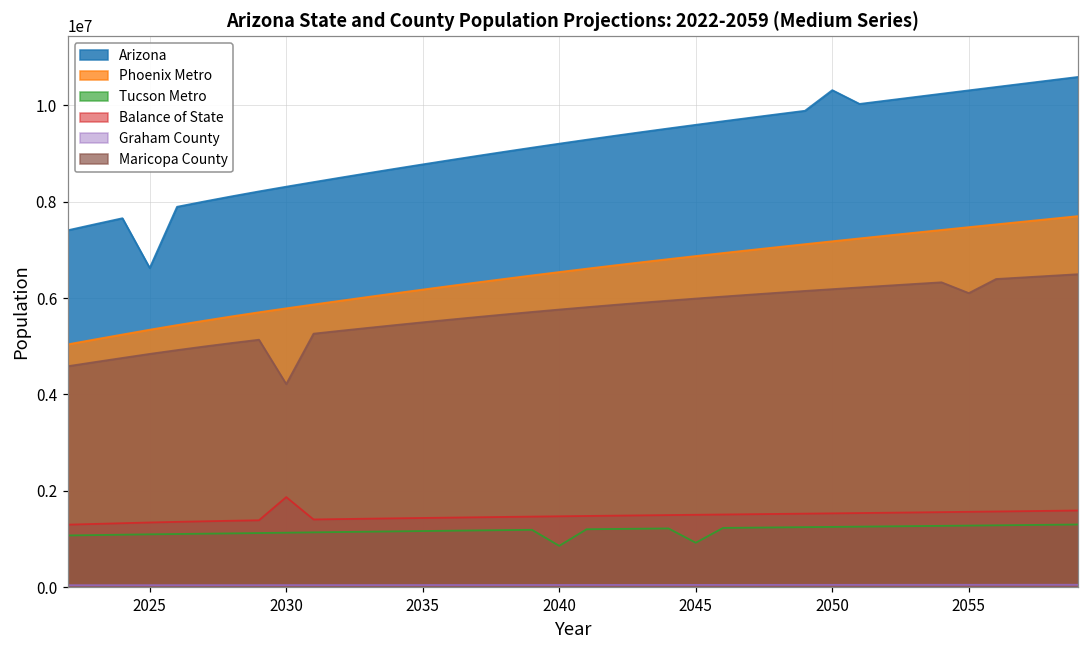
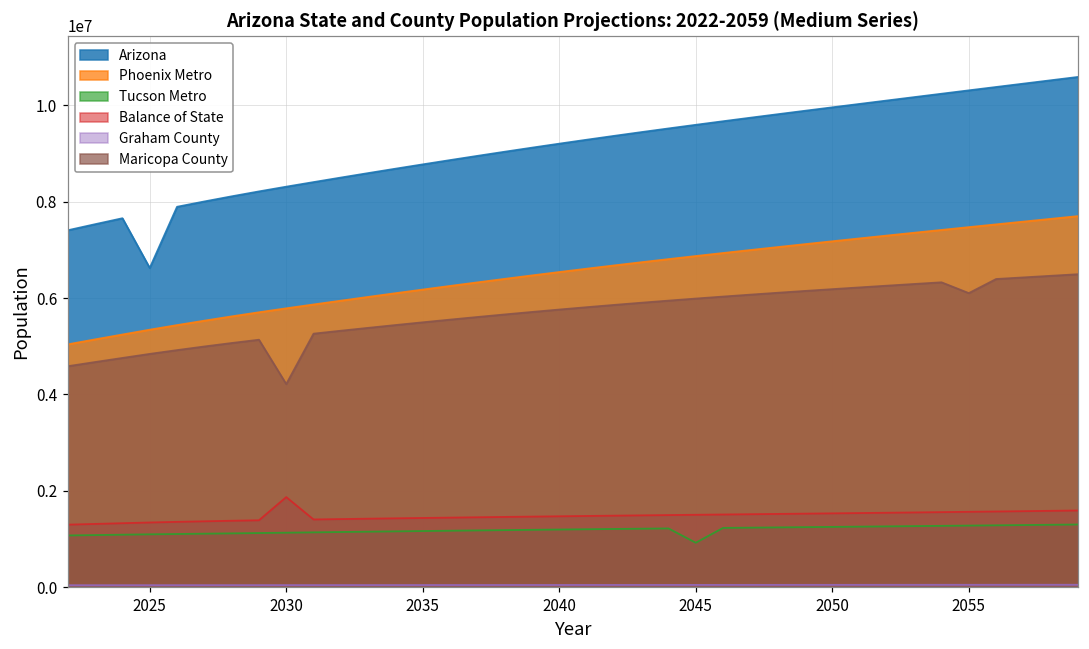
Tucson Metro, 2040: 900000 -> 1200000
Arizona, 2050: 10300000 -> 10000000
